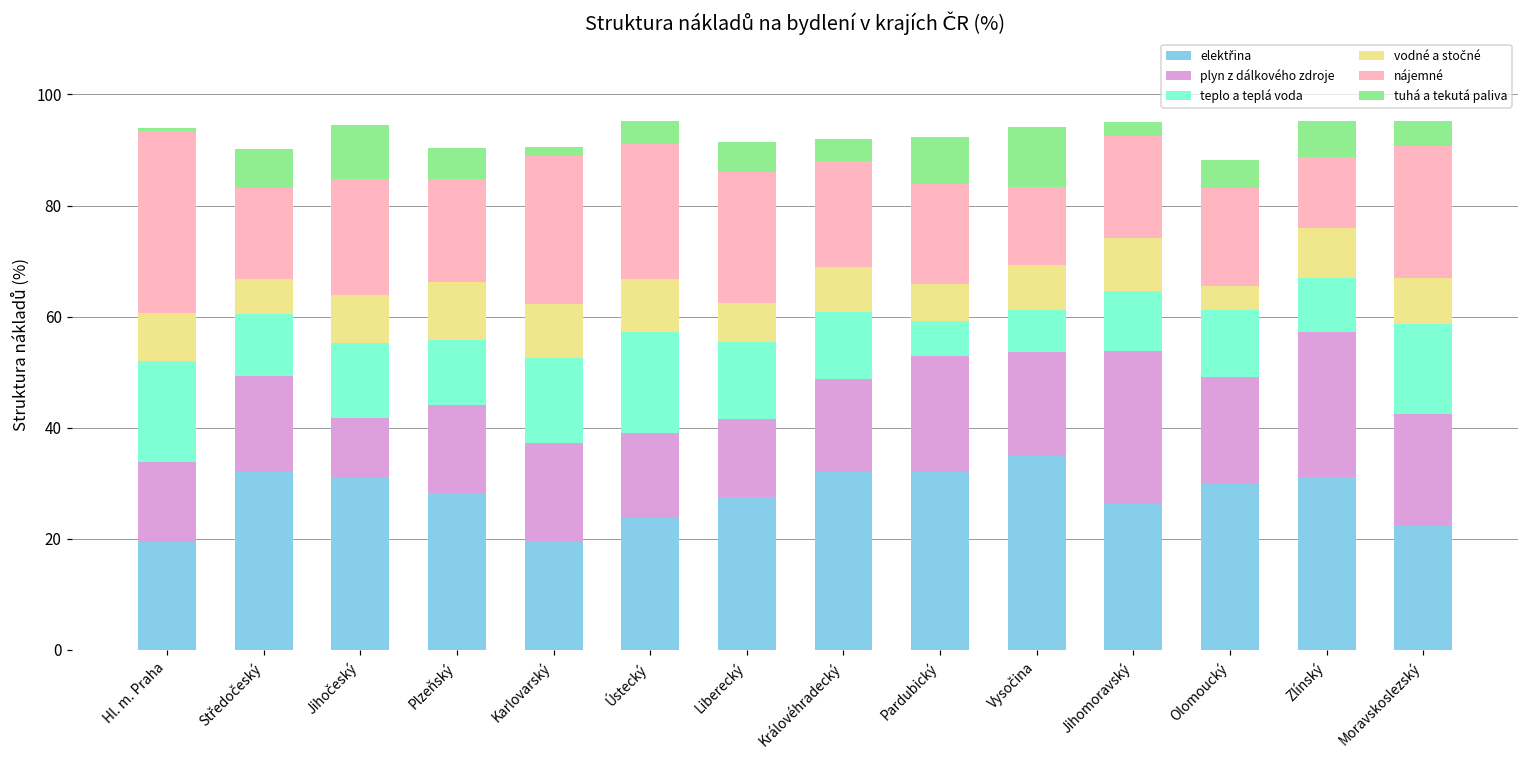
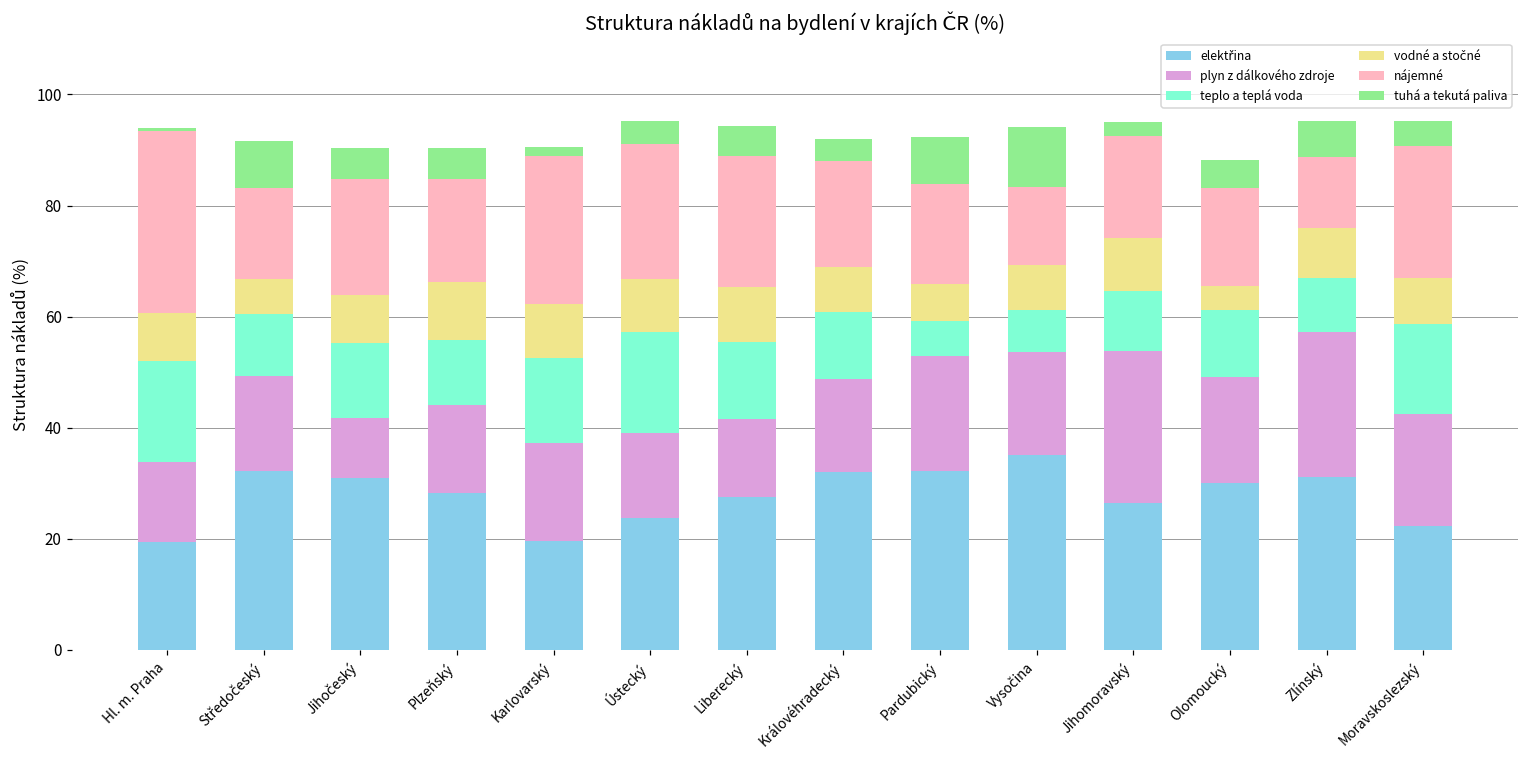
tuhá a tekutá paliva, Středočeský: 7 -> 9
tuhá a tekutá paliva, Jihočeský: 10 -> 6
vodné a stočné, Liberecký: 7 -> 10
